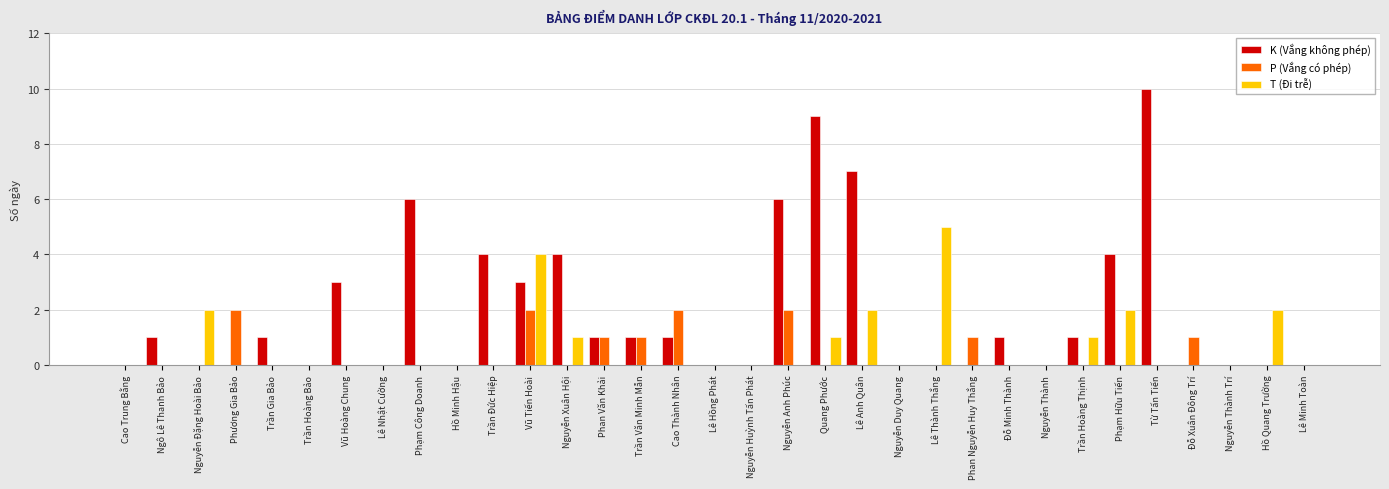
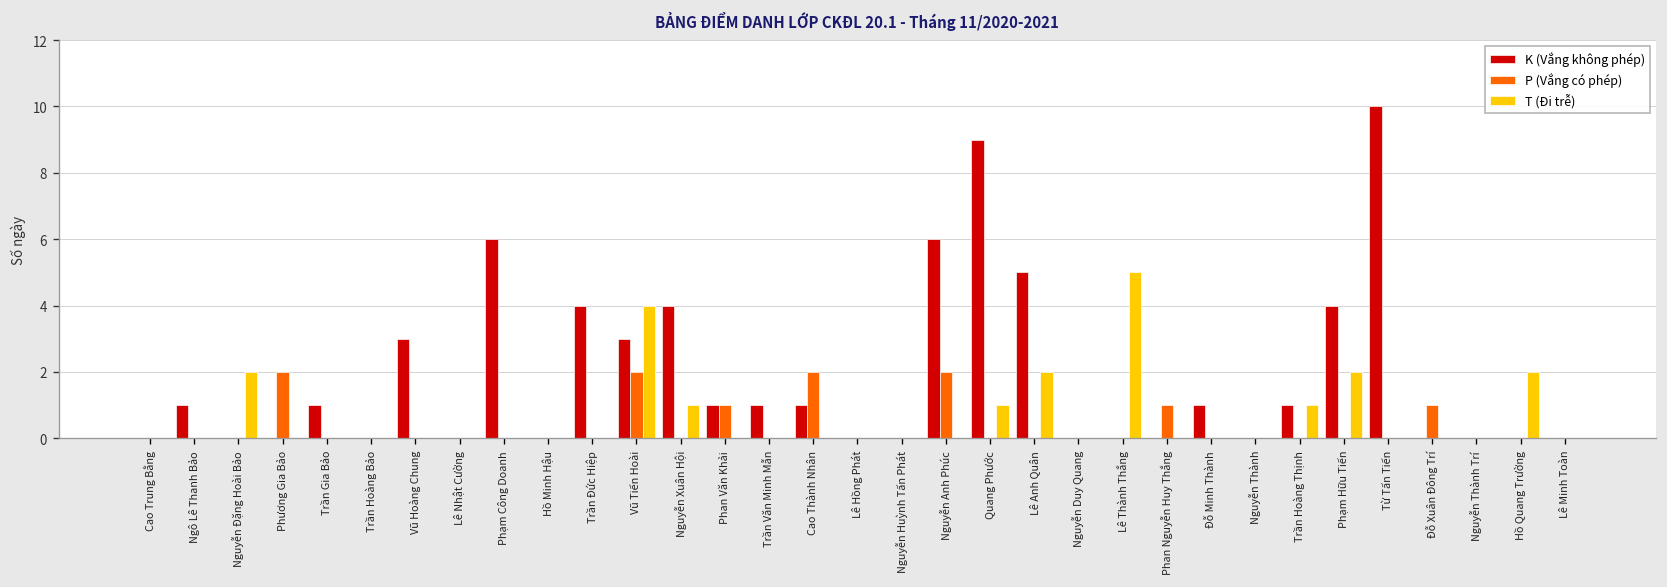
P (Vắng có phép), Trần Văn Minh Mẫn: 1 -> 0
K (Vắng không phép), Lê Anh Quân: 7 -> 5
